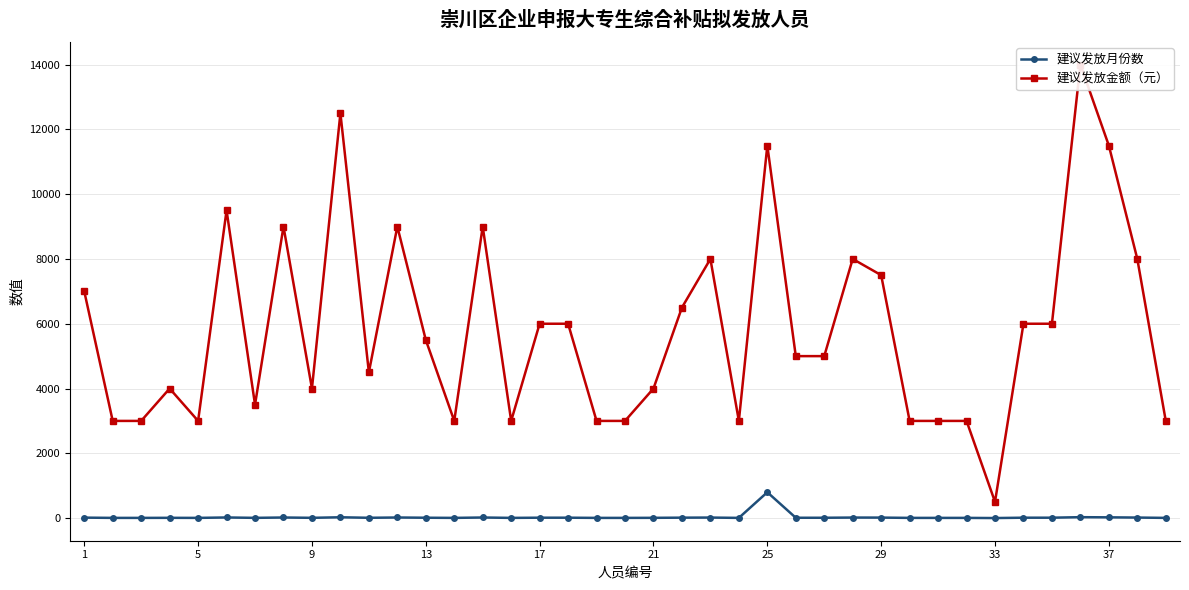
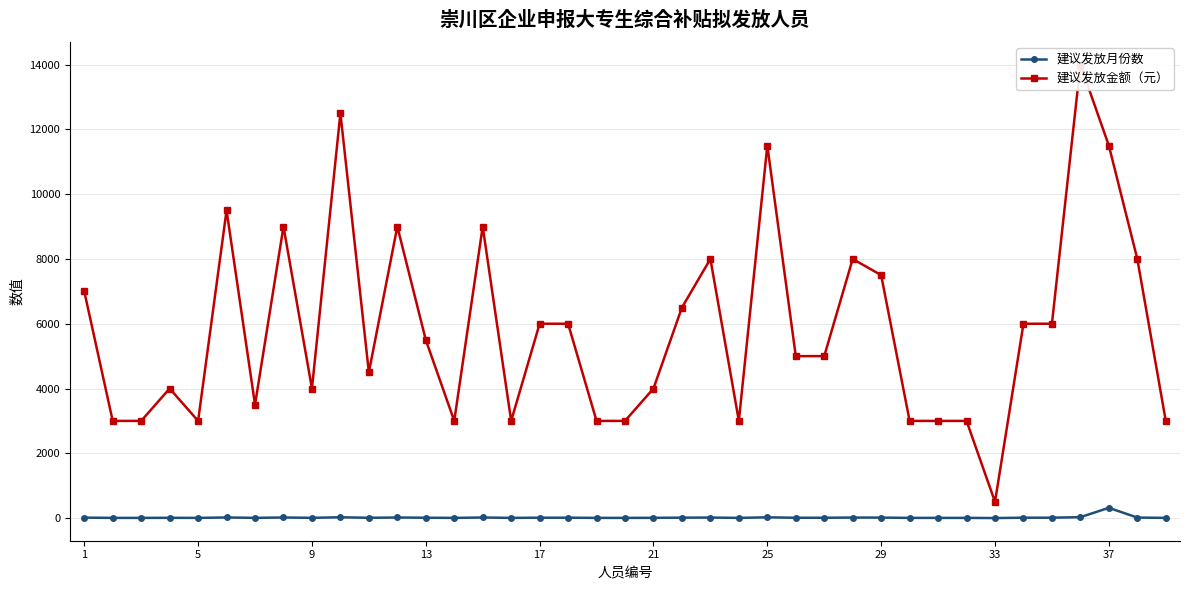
建议发放月份数, 25: 800 -> 0
建议发放月份数, 37: 0 -> 300
